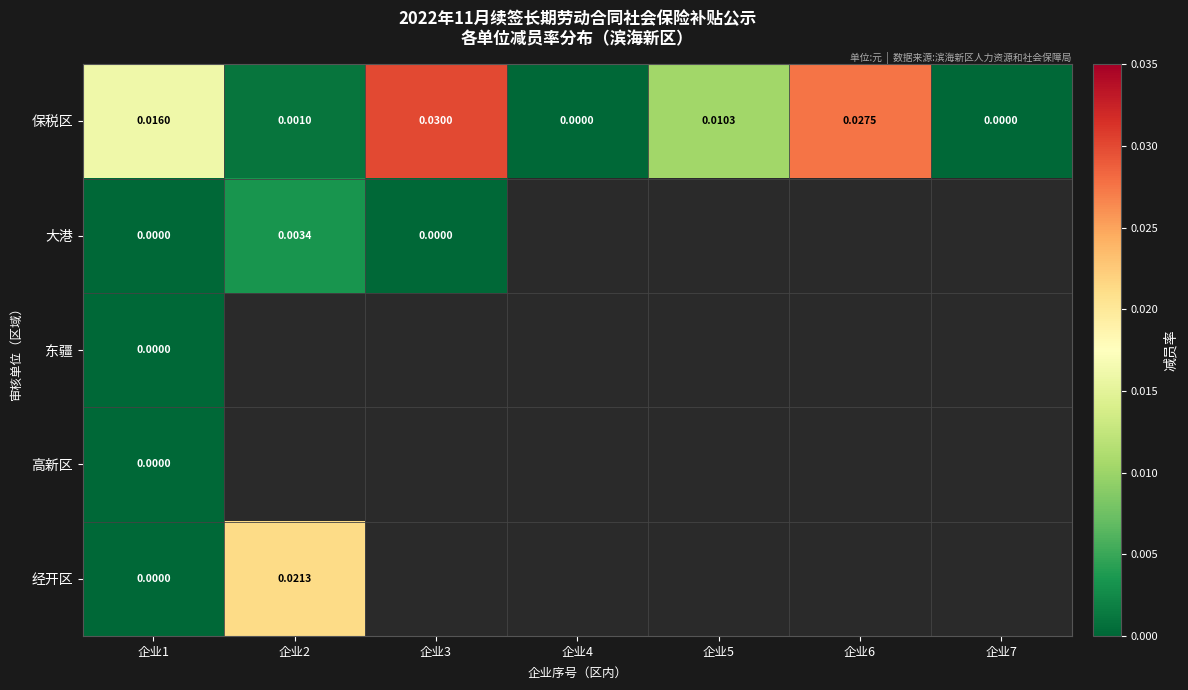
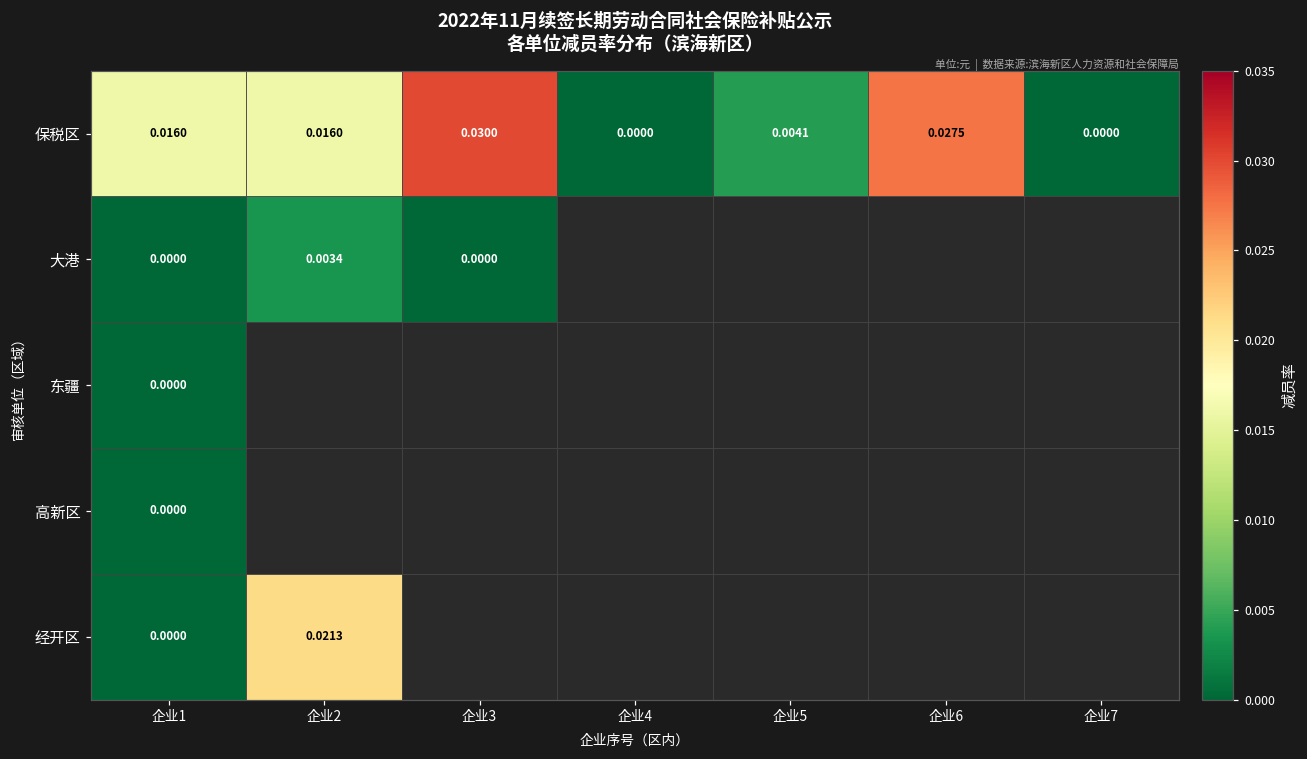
保税区, 企业2: 0.0010 -> 0.0160
保税区, 企业5: 0.0103 -> 0.0041
